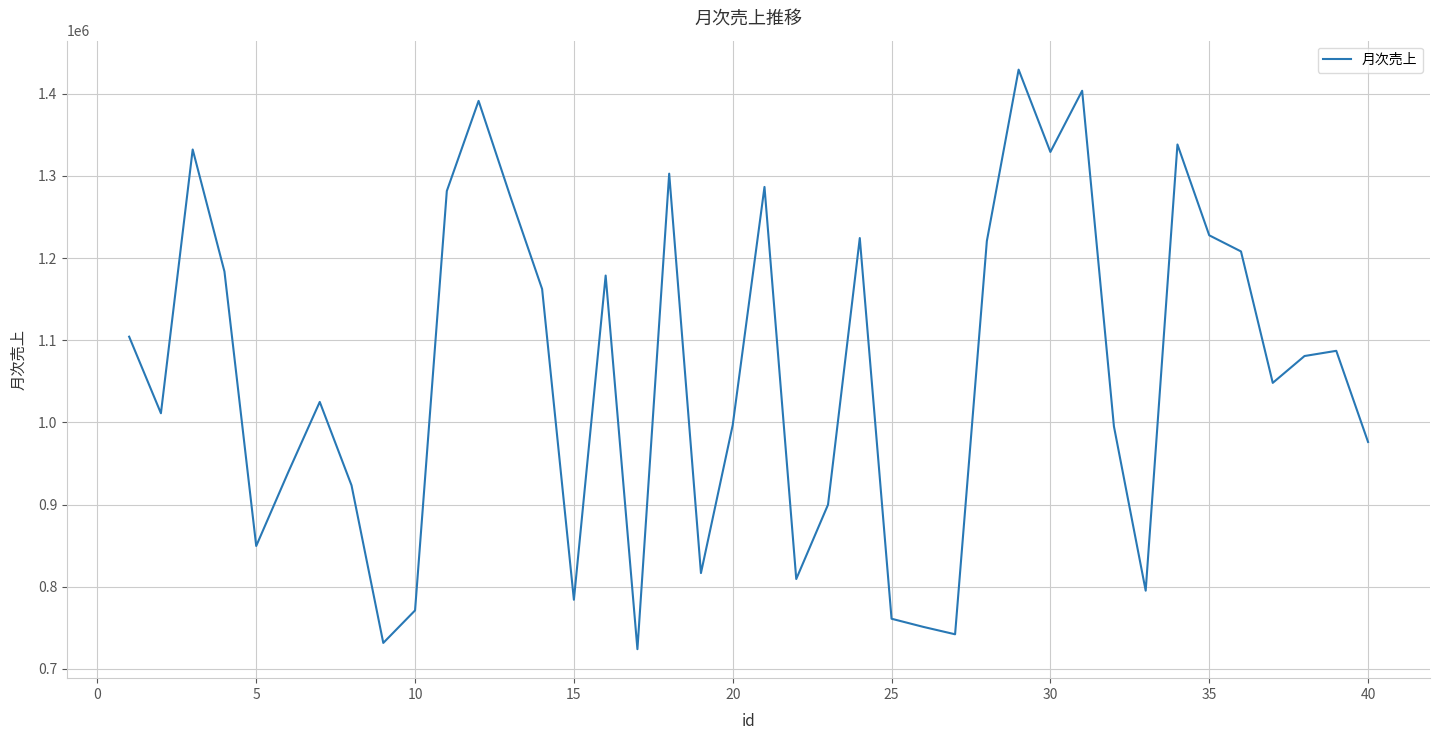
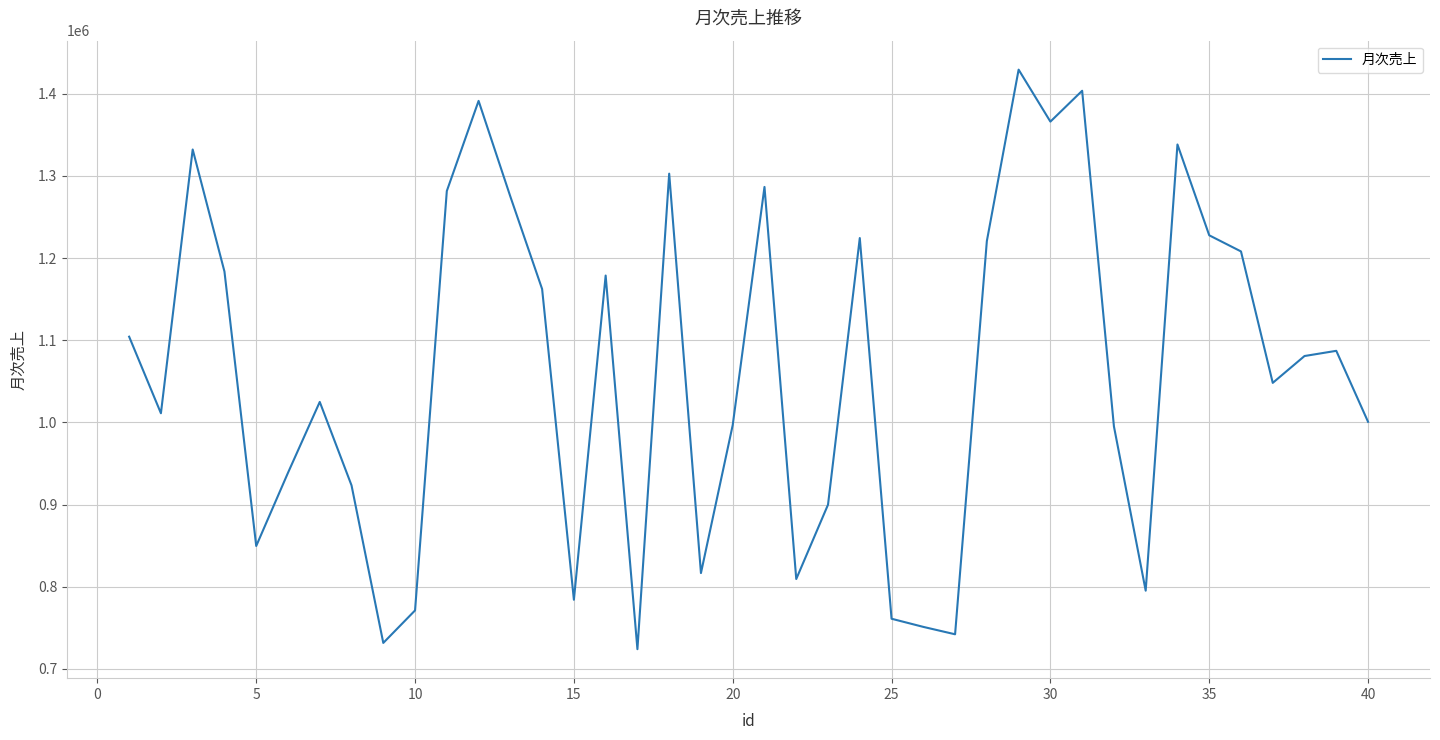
30: 1330000 -> 1370000
40: 980000 -> 1000000
